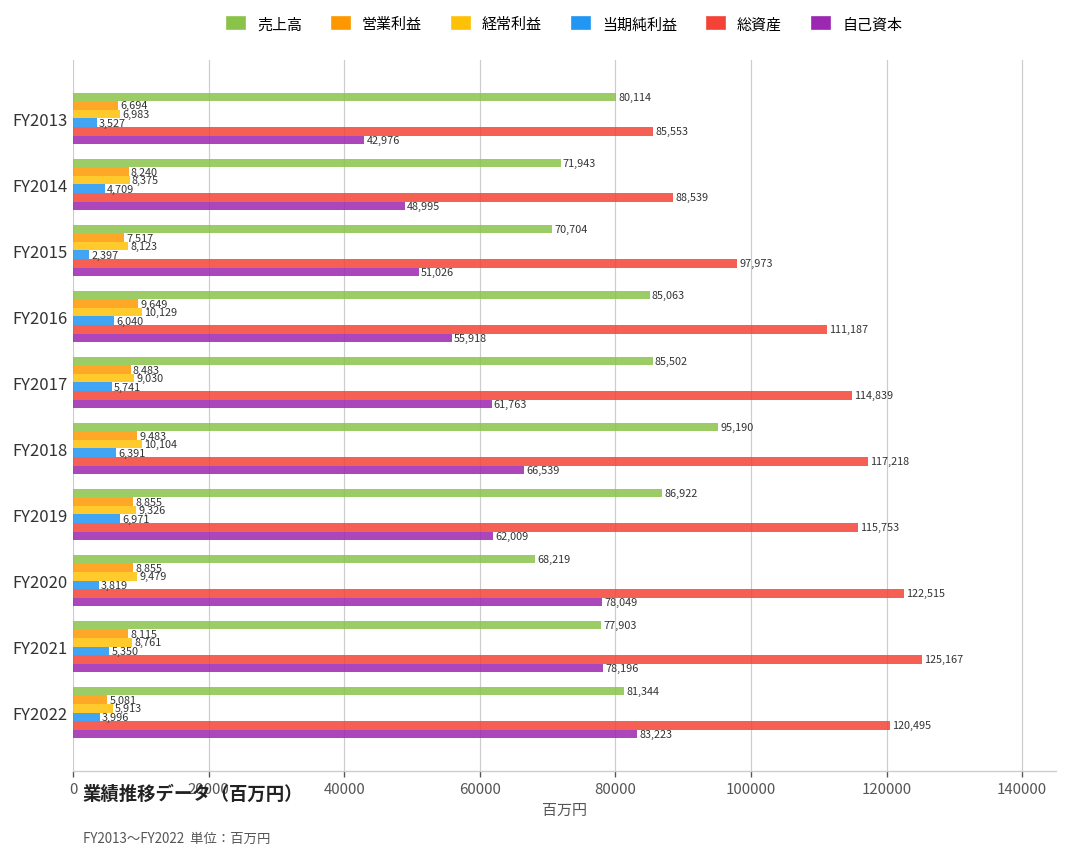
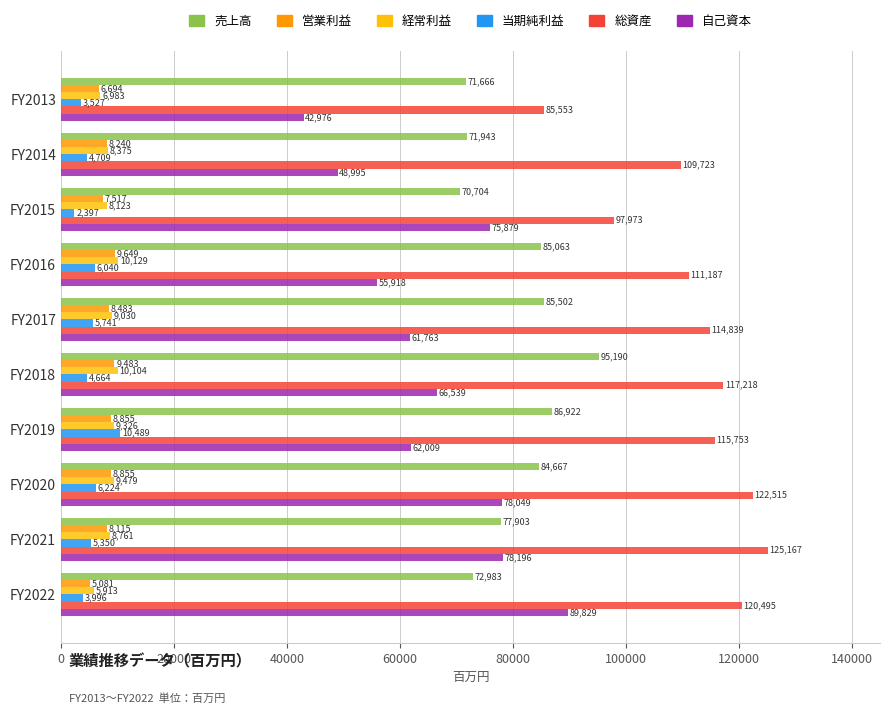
売上高, FY2013: 80,114 -> 71,666
総資産, FY2014: 88,539 -> 109,723
自己資本, FY2015: 51,026 -> 75,879
当期純利益, FY2018: 6,391 -> 4,664
当期純利益, FY2019: 6,971 -> 10,489
売上高, FY2020: 68,219 -> 84,667
当期純利益, FY2020: 3,819 -> 6,224
売上高, FY2022: 81,344 -> 72,983
自己資本, FY2022: 83,223 -> 89,829
